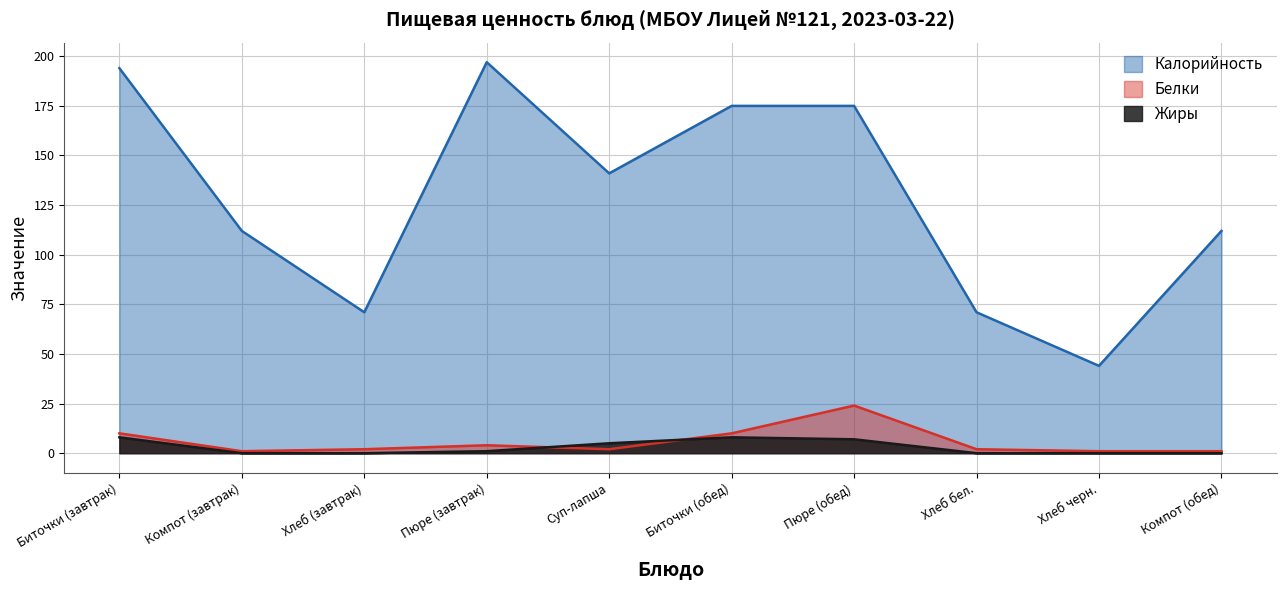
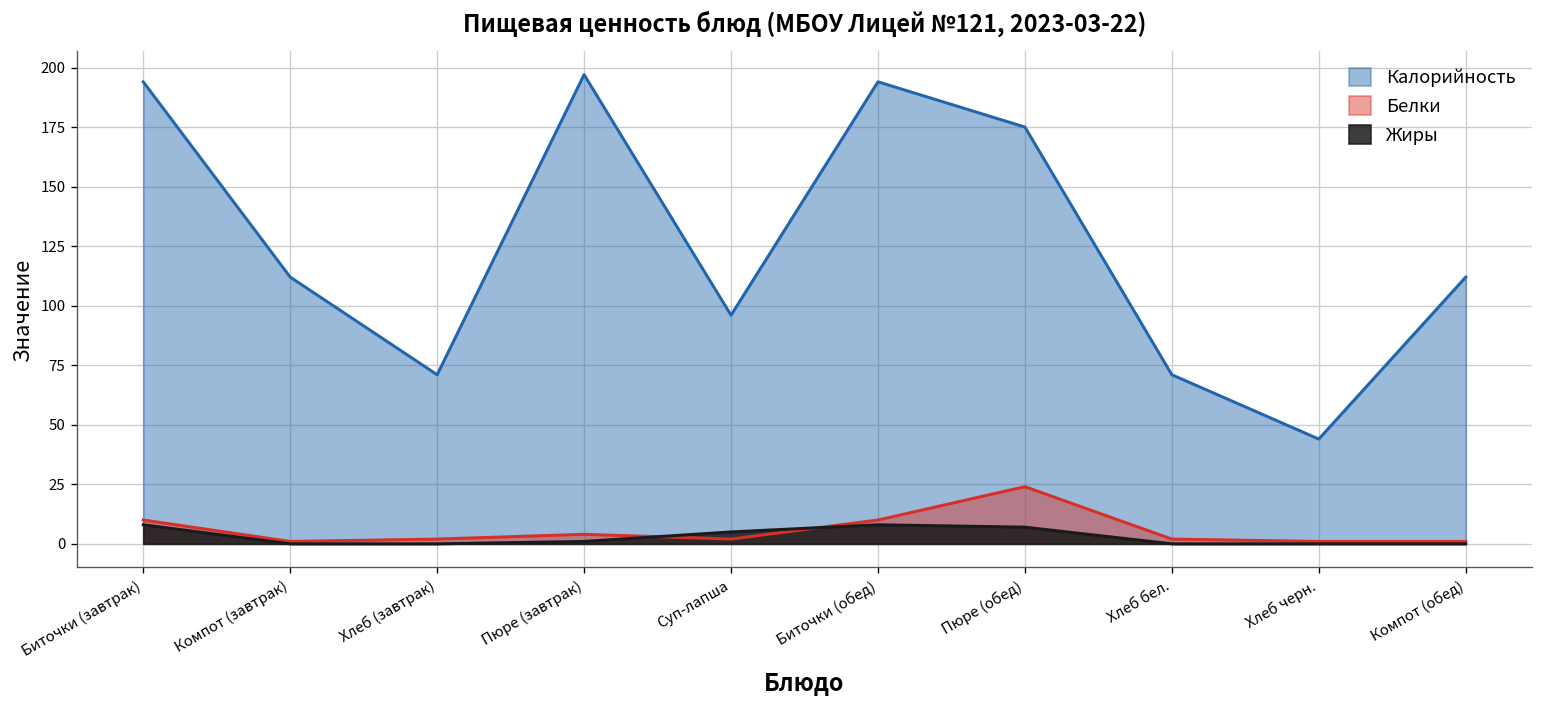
Калорийность, Суп-лапша: 141 -> 96
Калорийность, Биточки (обед): 175 -> 194
